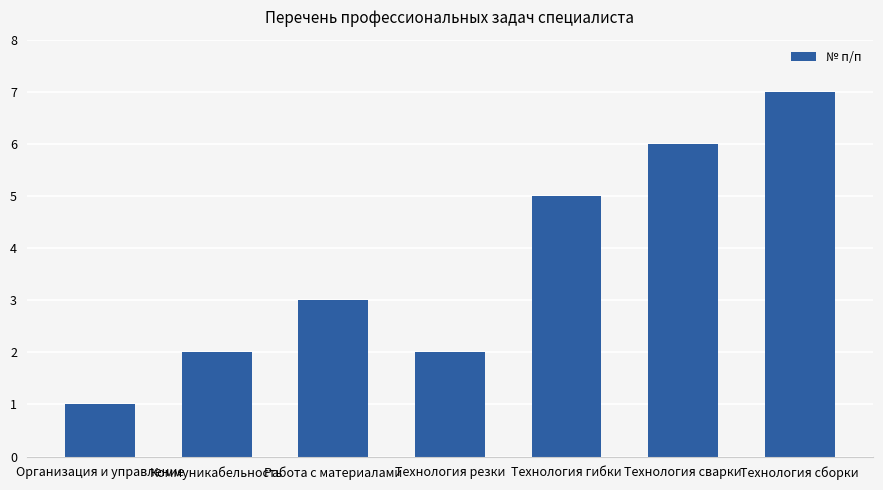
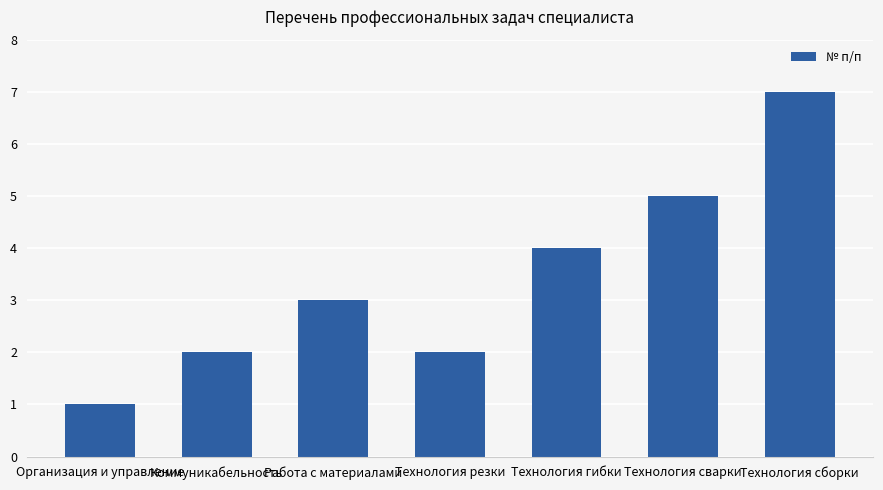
Технология гибки: 5 -> 4
Технология сварки: 6 -> 5
